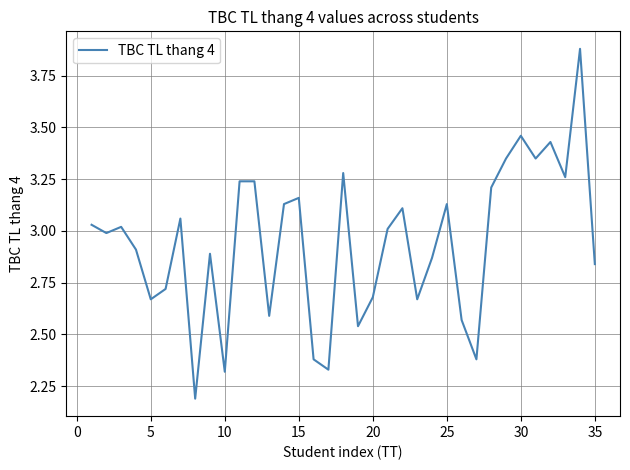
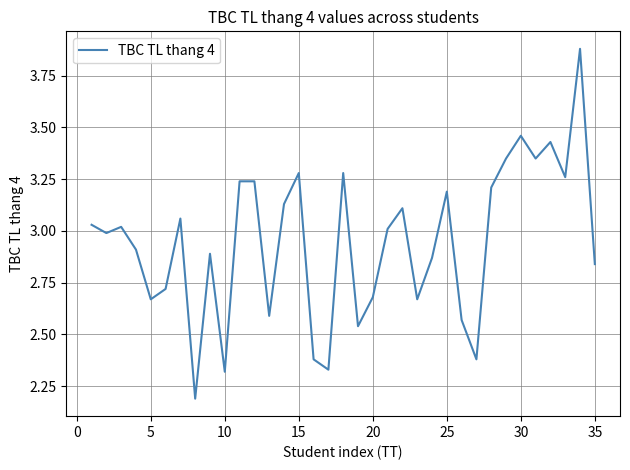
15: 3.16 -> 3.28
25: 3.13 -> 3.19
